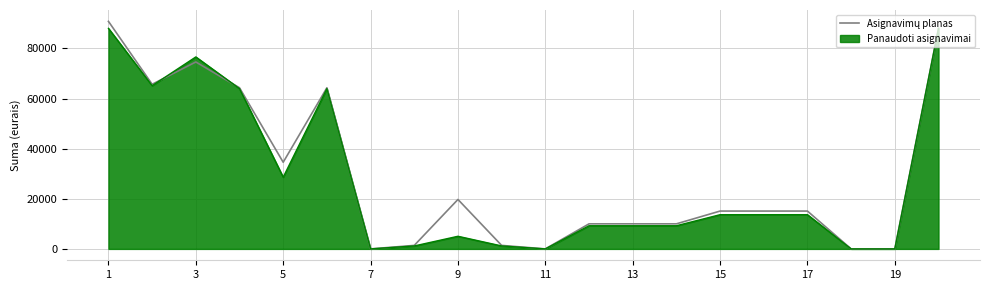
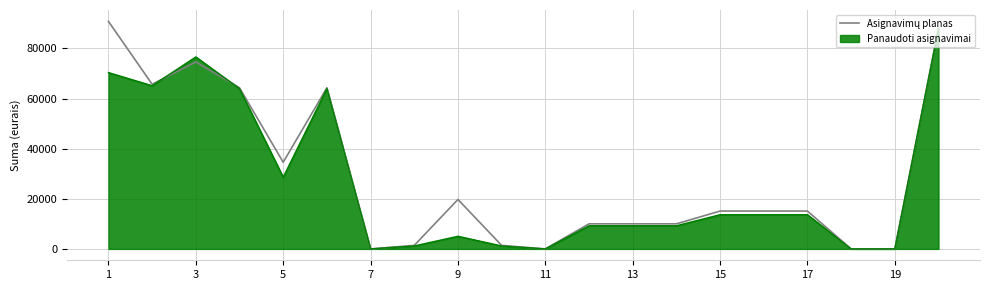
Panaudoti asignavimai, 1: 88000 -> 70000
